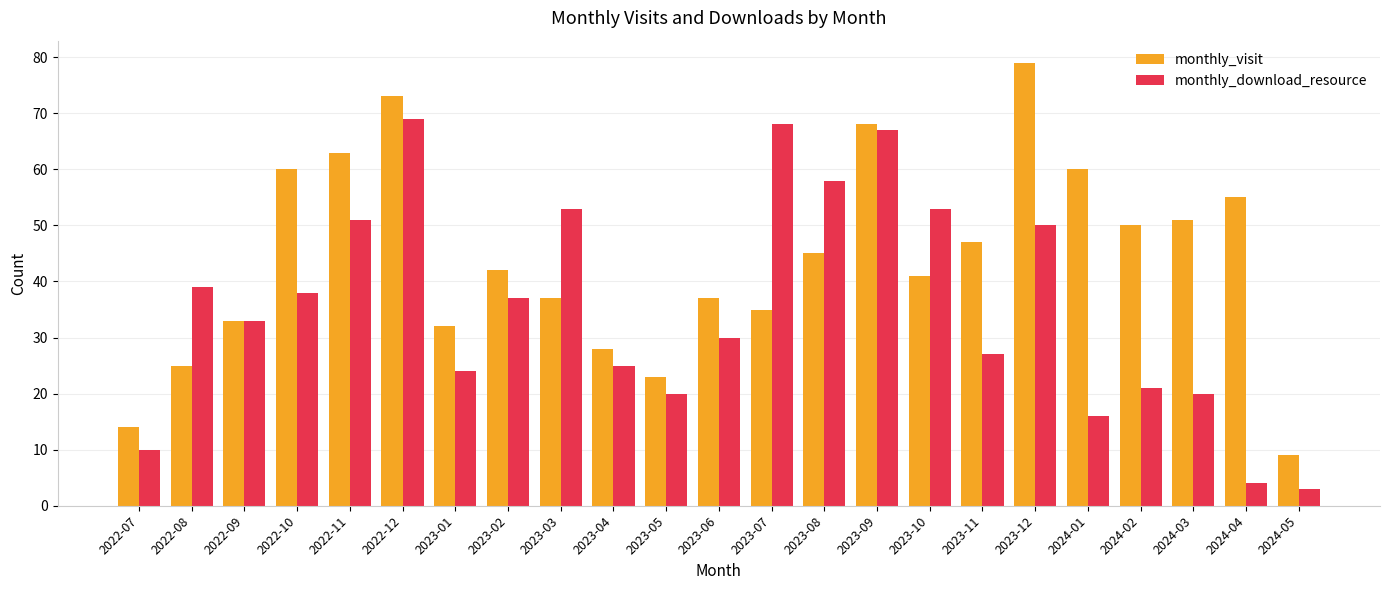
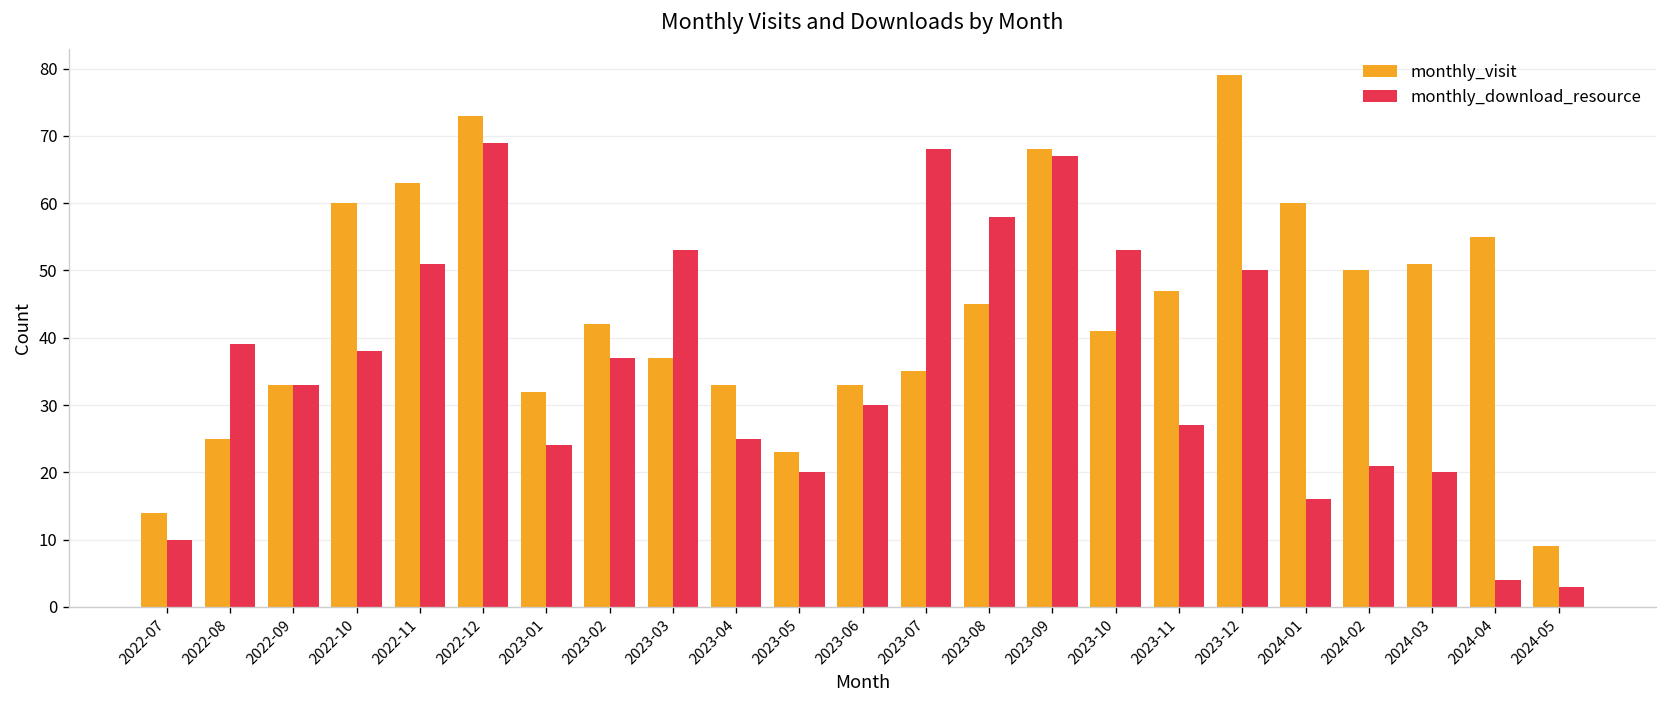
monthly_visit, 2023-04: 28 -> 33
monthly_visit, 2023-06: 37 -> 33
